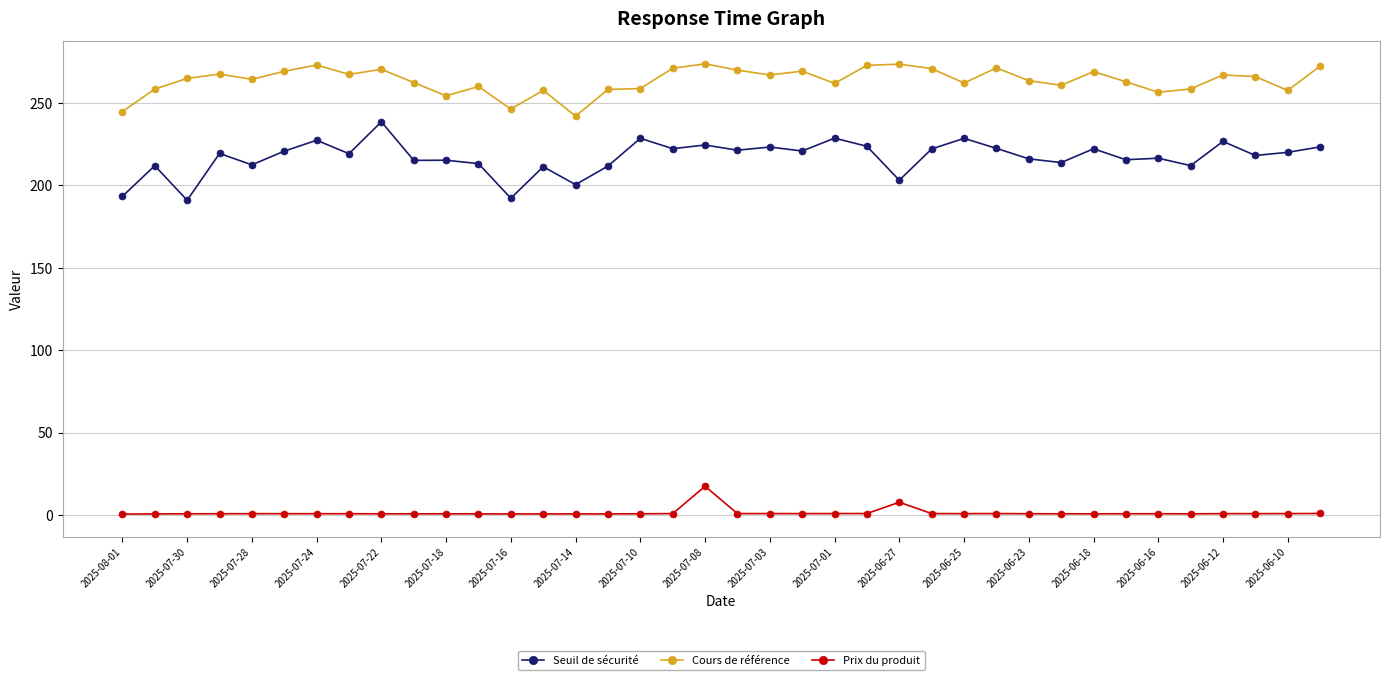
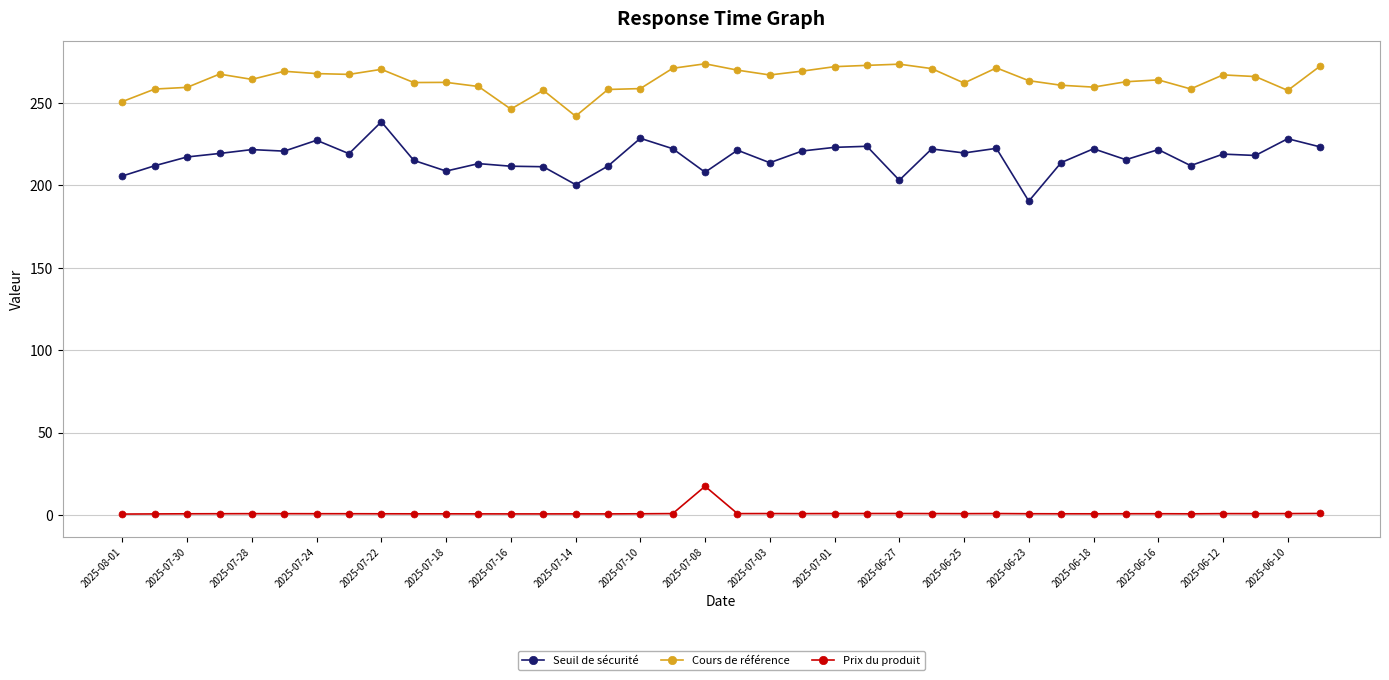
Seuil de sécurité, 2025-08-01: 193 -> 206
Cours de référence, 2025-08-01: 245 -> 251
Seuil de sécurité, 2025-07-30: 191 -> 217
Cours de référence, 2025-07-30: 265 -> 259
Seuil de sécurité, 2025-07-28: 212 -> 222
Cours de référence, 2025-07-24: 273 -> 268
Seuil de sécurité, 2025-07-18: 215 -> 209
Cours de référence, 2025-07-18: 254 -> 262
Seuil de sécurité, 2025-07-16: 192 -> 212
Seuil de sécurité, 2025-07-08: 224 -> 208
Seuil de sécurité, 2025-07-03: 223 -> 214
Seuil de sécurité, 2025-07-01: 229 -> 223
Cours de référence, 2025-07-01: 262 -> 272
Prix du produit, 2025-06-27: 8 -> 1
Seuil de sécurité, 2025-06-25: 228 -> 220
Seuil de sécurité, 2025-06-23: 216 -> 190
Cours de référence, 2025-06-18: 269 -> 260
Seuil de sécurité, 2025-06-16: 216 -> 222
Cours de référence, 2025-06-16: 256 -> 264
Seuil de sécurité, 2025-06-12: 227 -> 219
Seuil de sécurité, 2025-06-10: 220 -> 228
